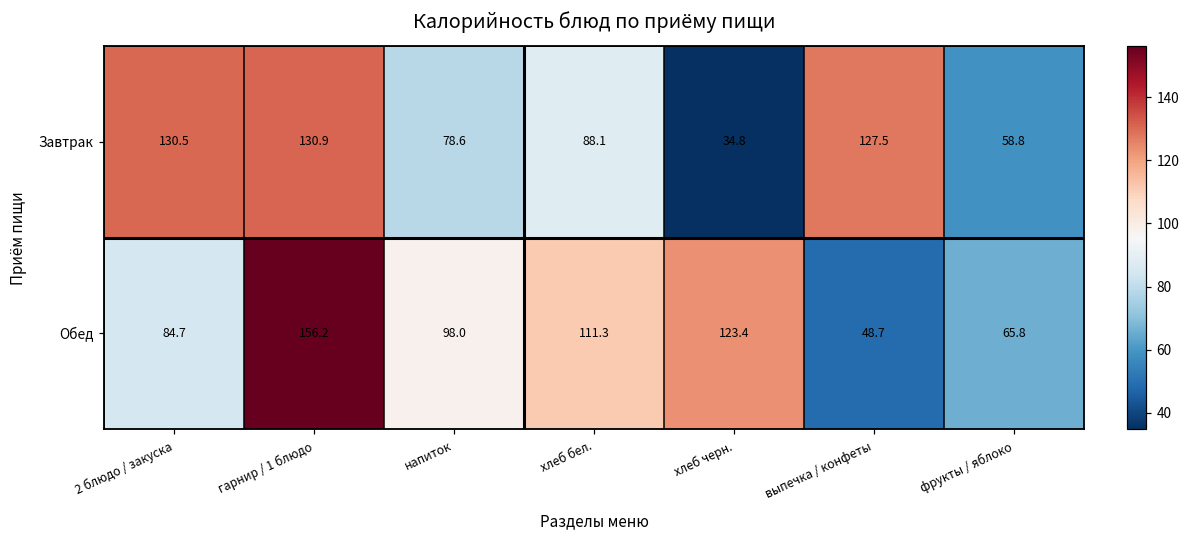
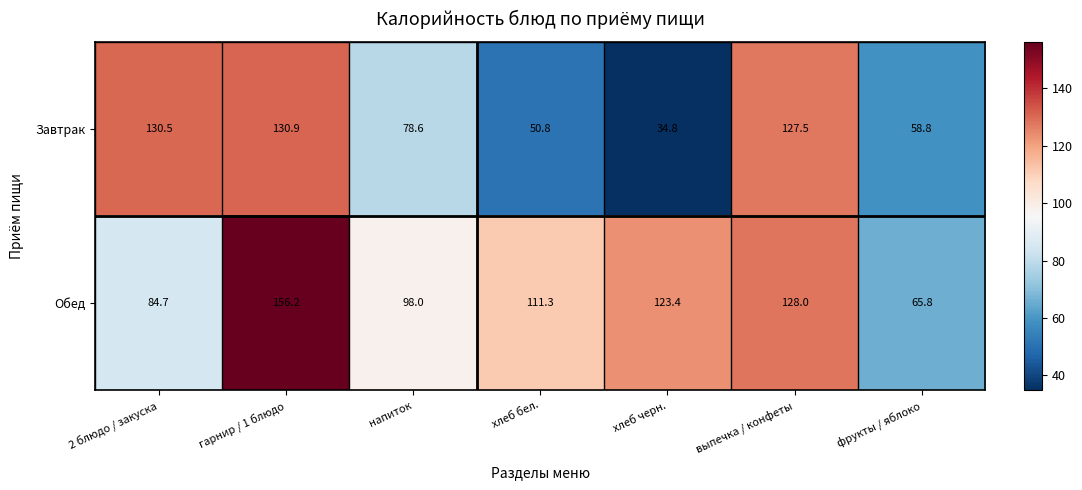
Завтрак, хлеб бел.: 88.1 -> 50.8
Обед, выпечка / конфеты: 48.7 -> 128.0
